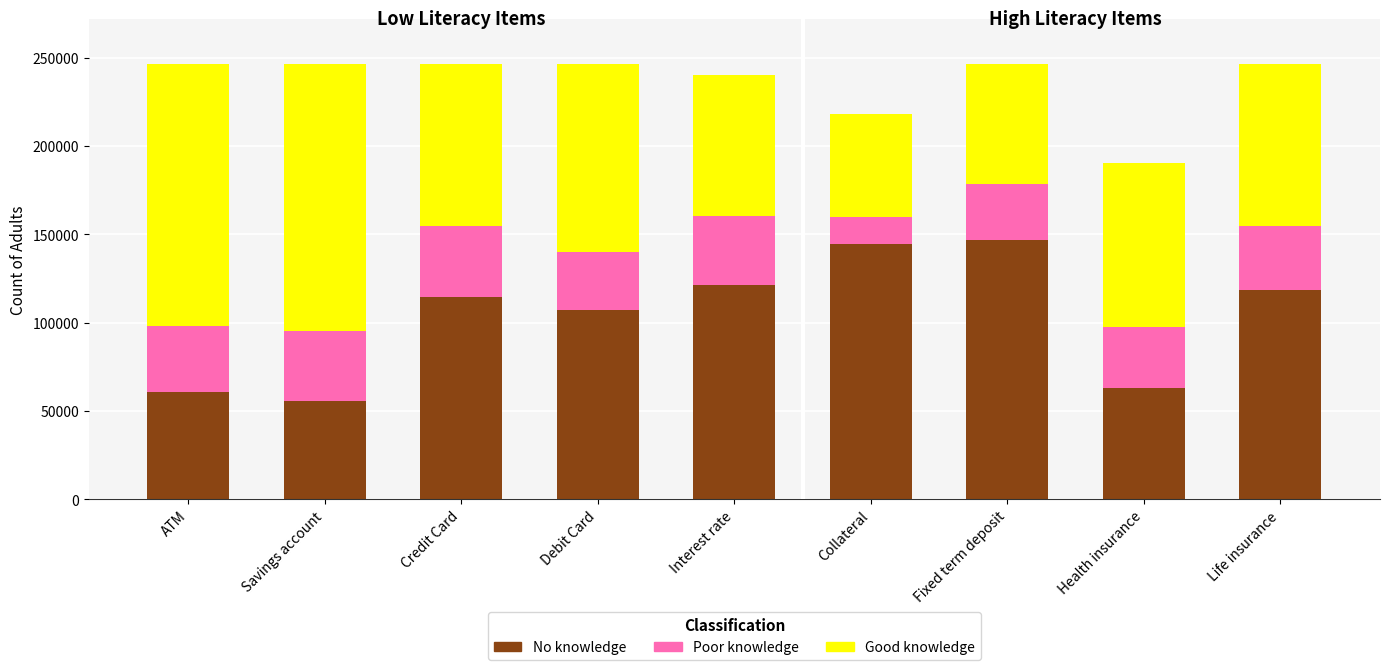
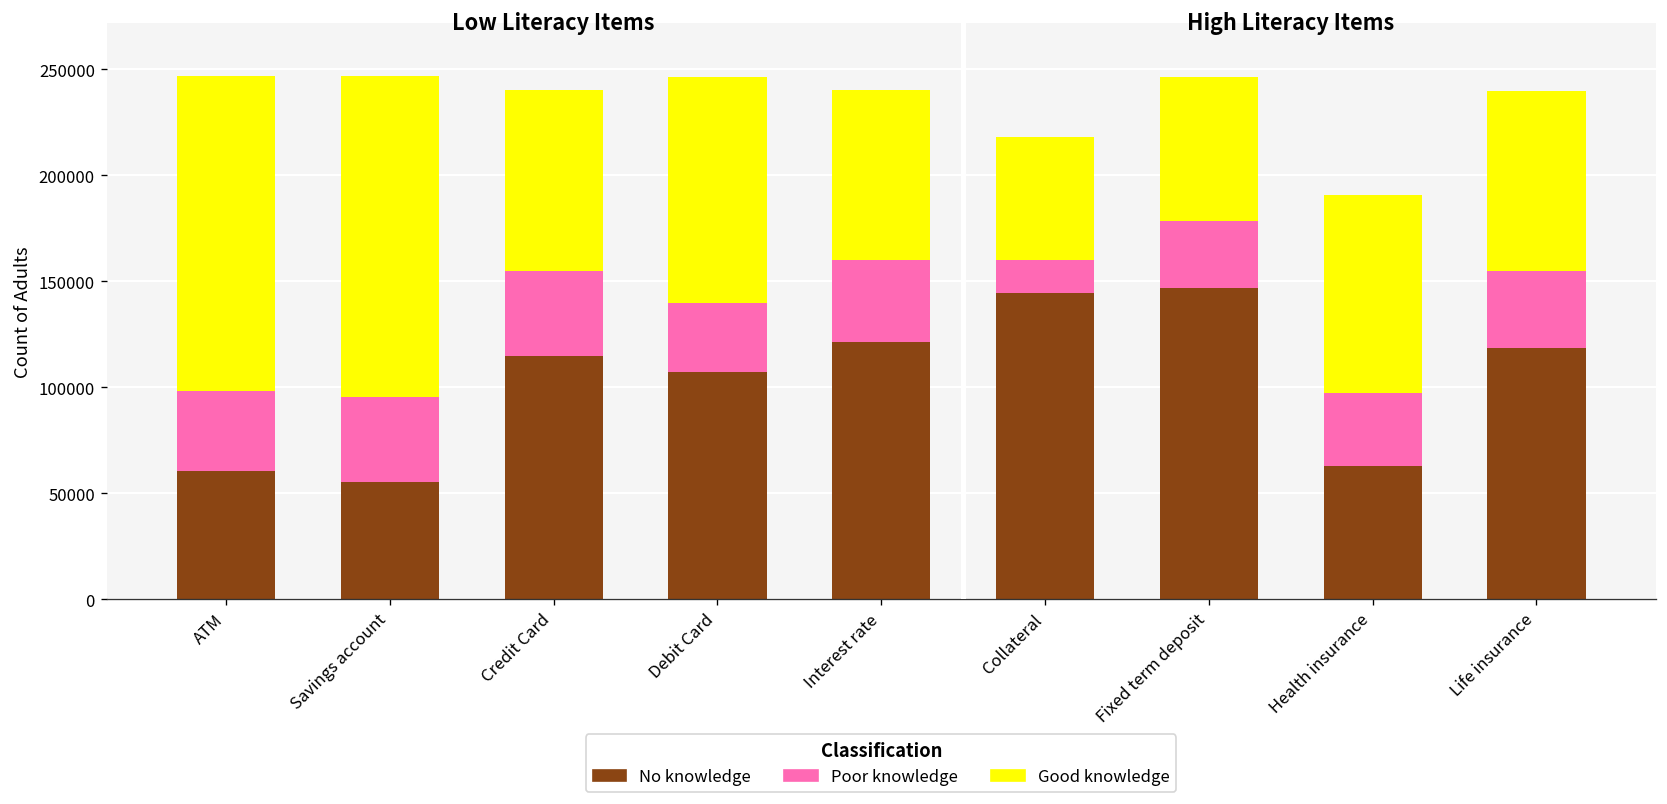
Good knowledge, Credit Card: 91000 -> 85000
Good knowledge, Life insurance: 91000 -> 85000
